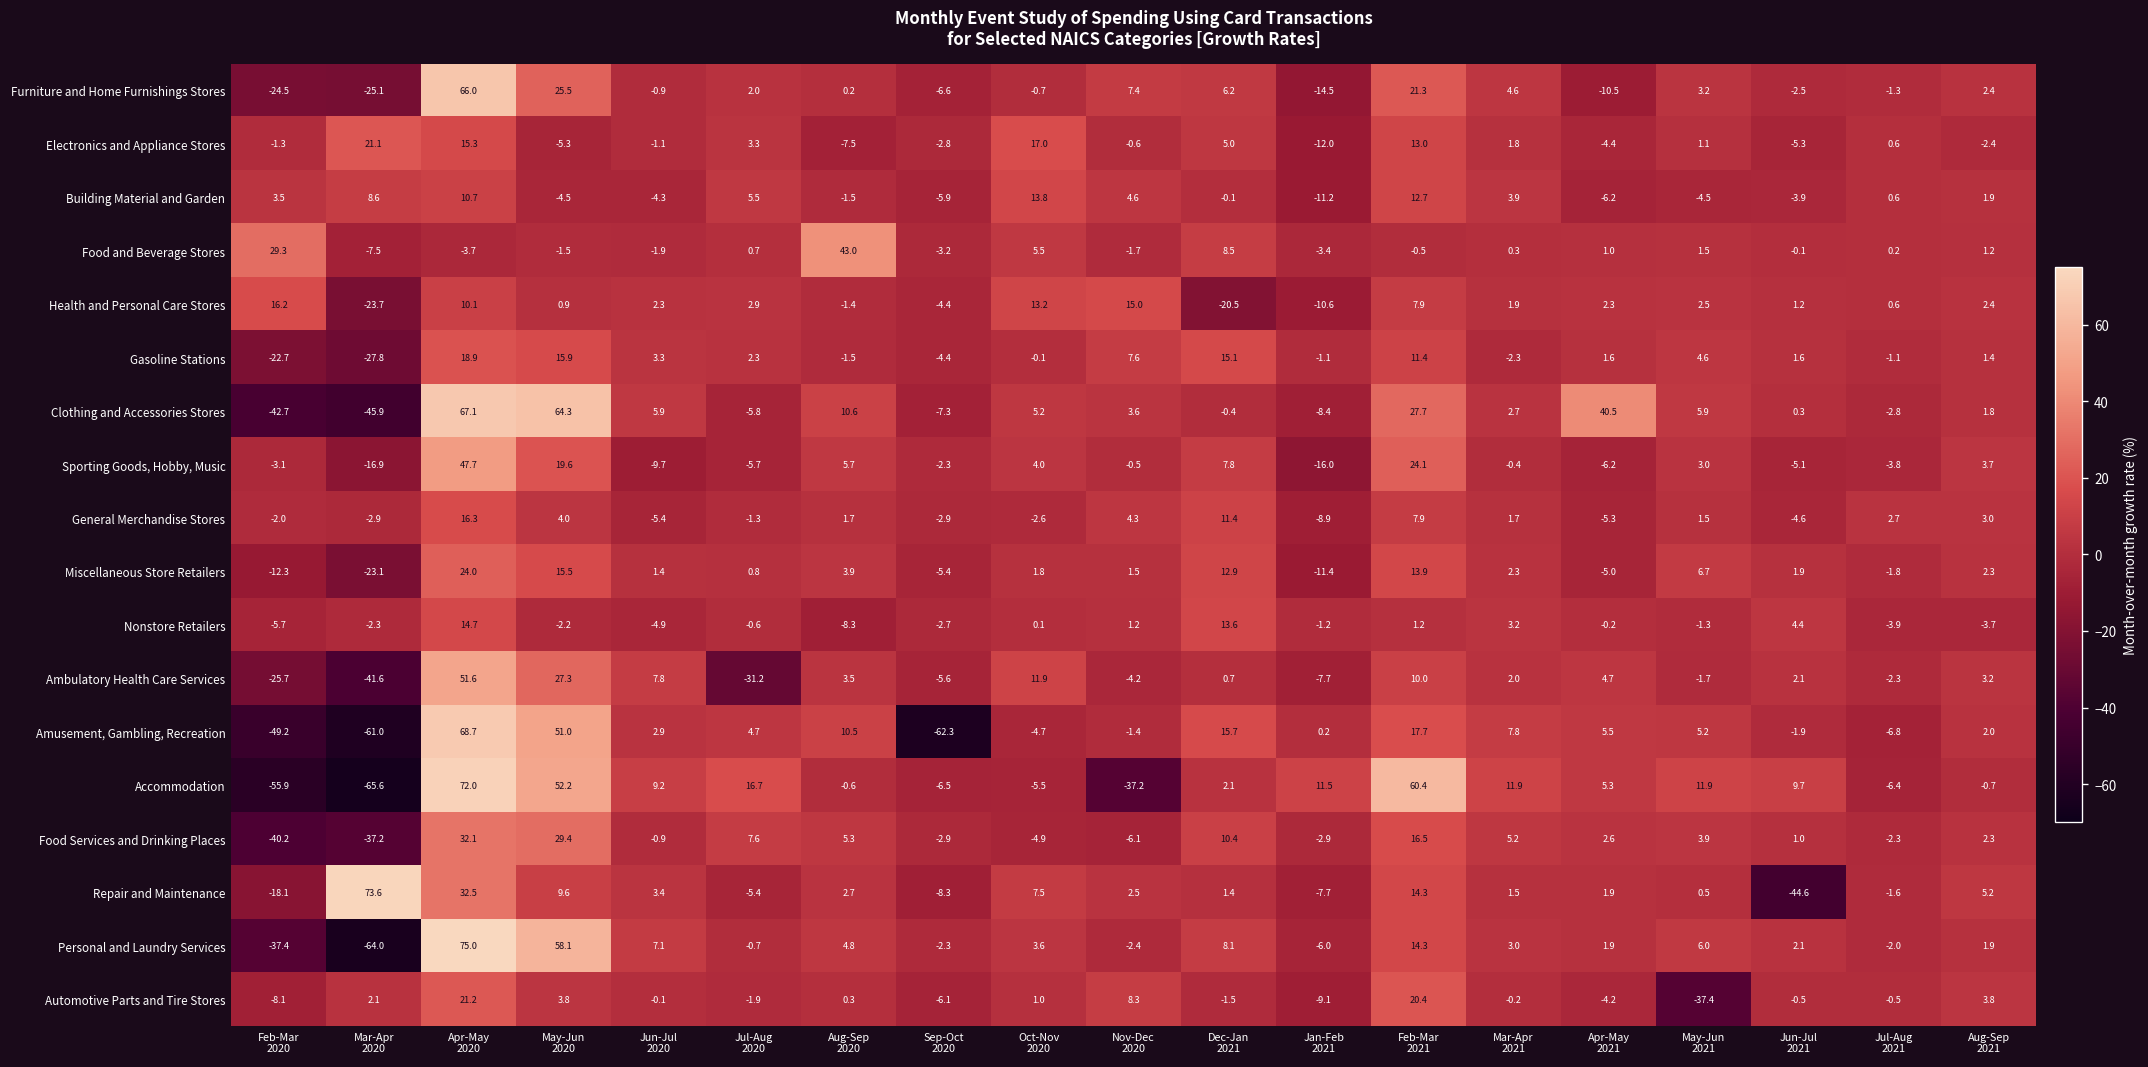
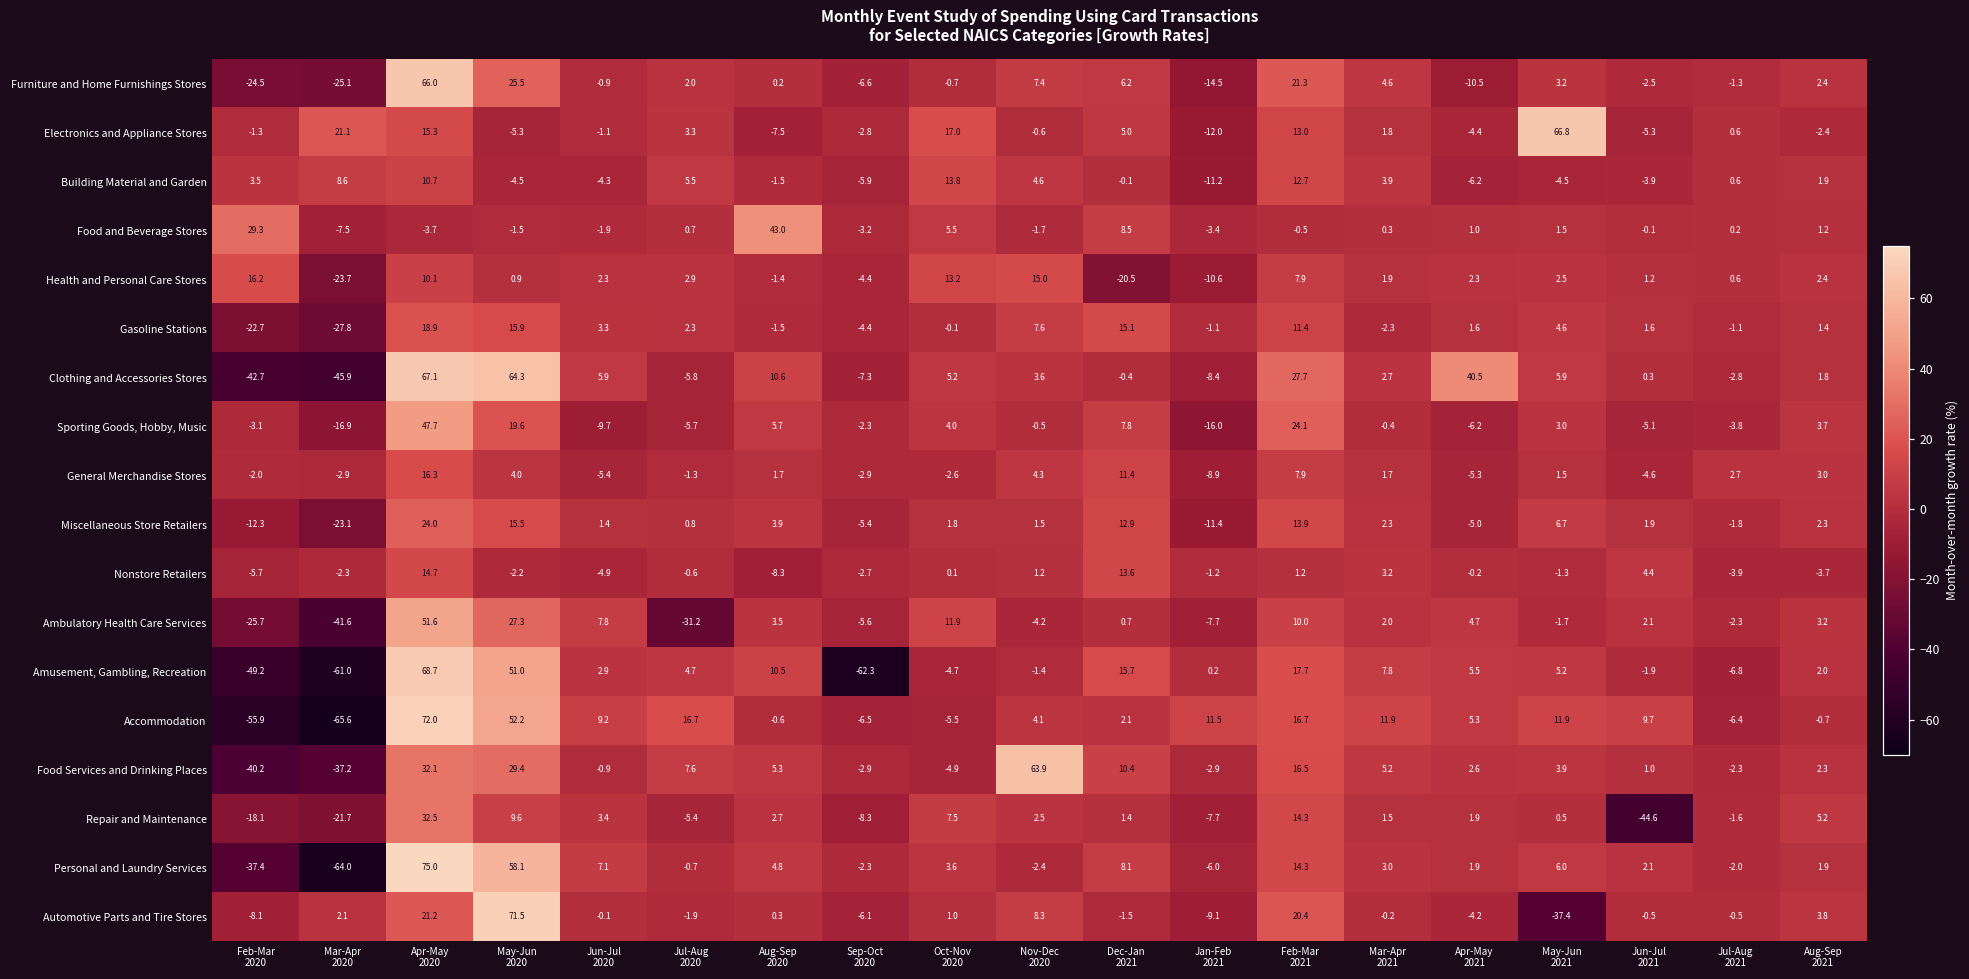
Electronics and Appliance Stores, May-Jun 2021: 1.1 -> 66.8
Accommodation, Nov-Dec 2020: -37.2 -> 4.1
Accommodation, Feb-Mar 2021: 60.4 -> 16.7
Food Services and Drinking Places, Nov-Dec 2020: -6.1 -> 63.9
Repair and Maintenance, Mar-Apr 2020: 73.6 -> -21.7
Automotive Parts and Tire Stores, May-Jun 2020: 3.8 -> 71.5
